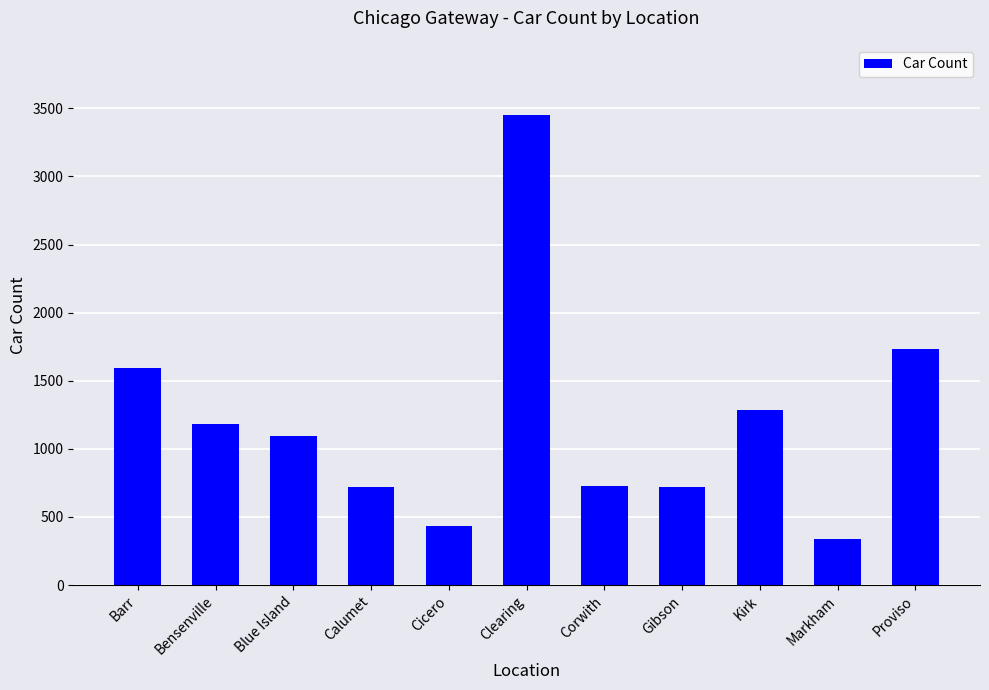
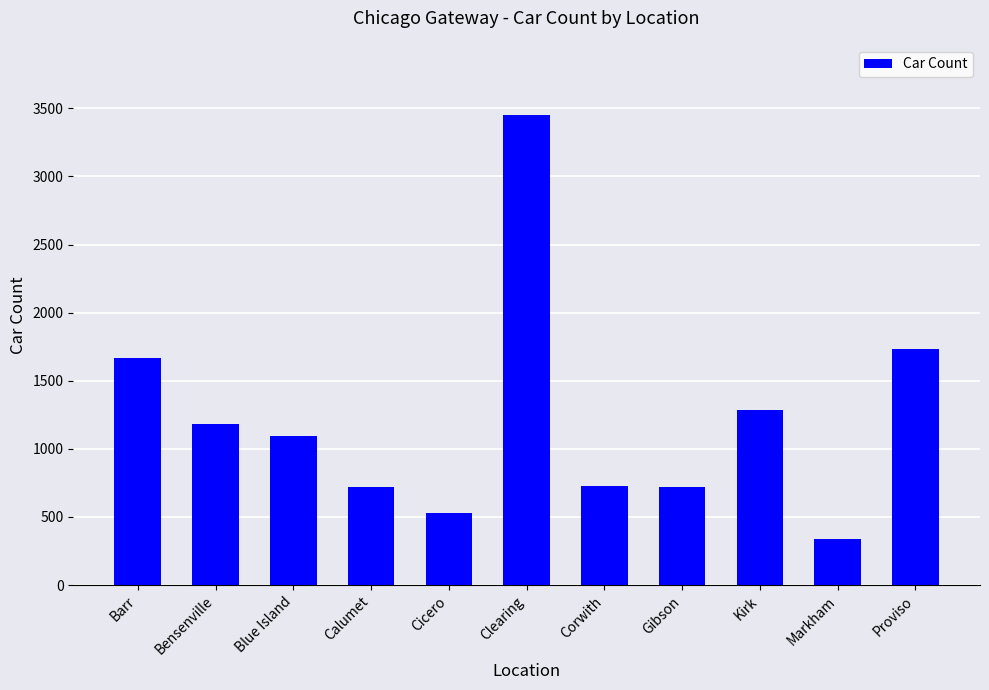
Barr: 1590 -> 1670
Cicero: 430 -> 530
